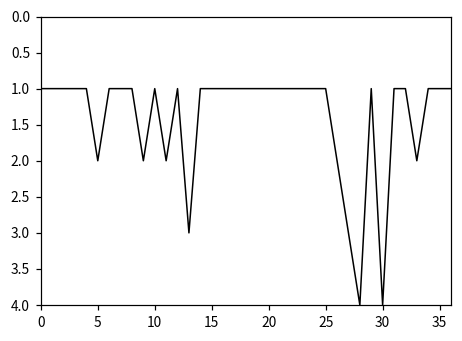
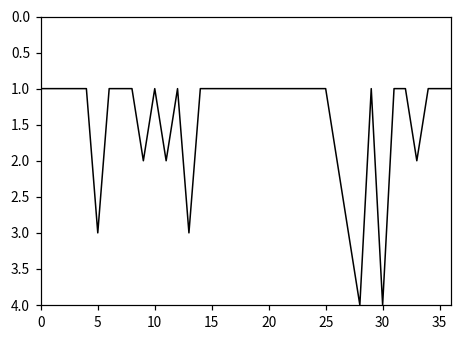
5: 2 -> 3
